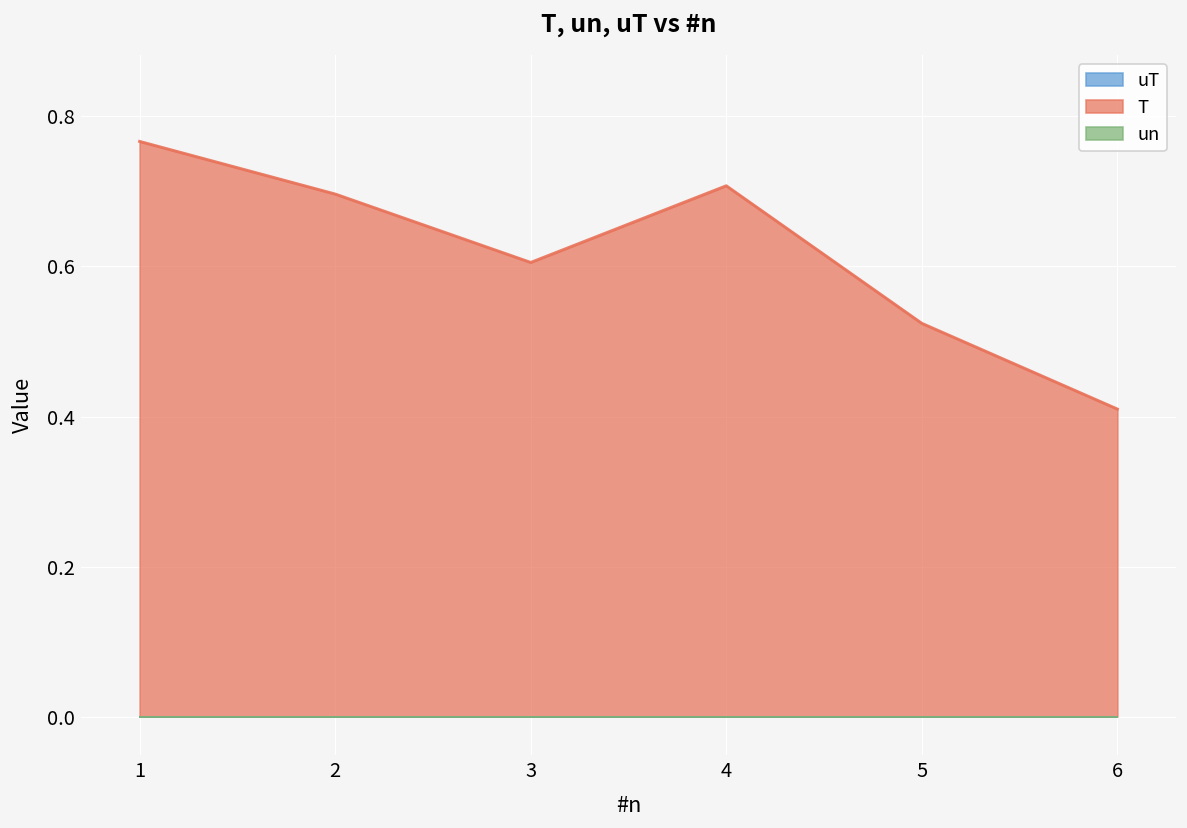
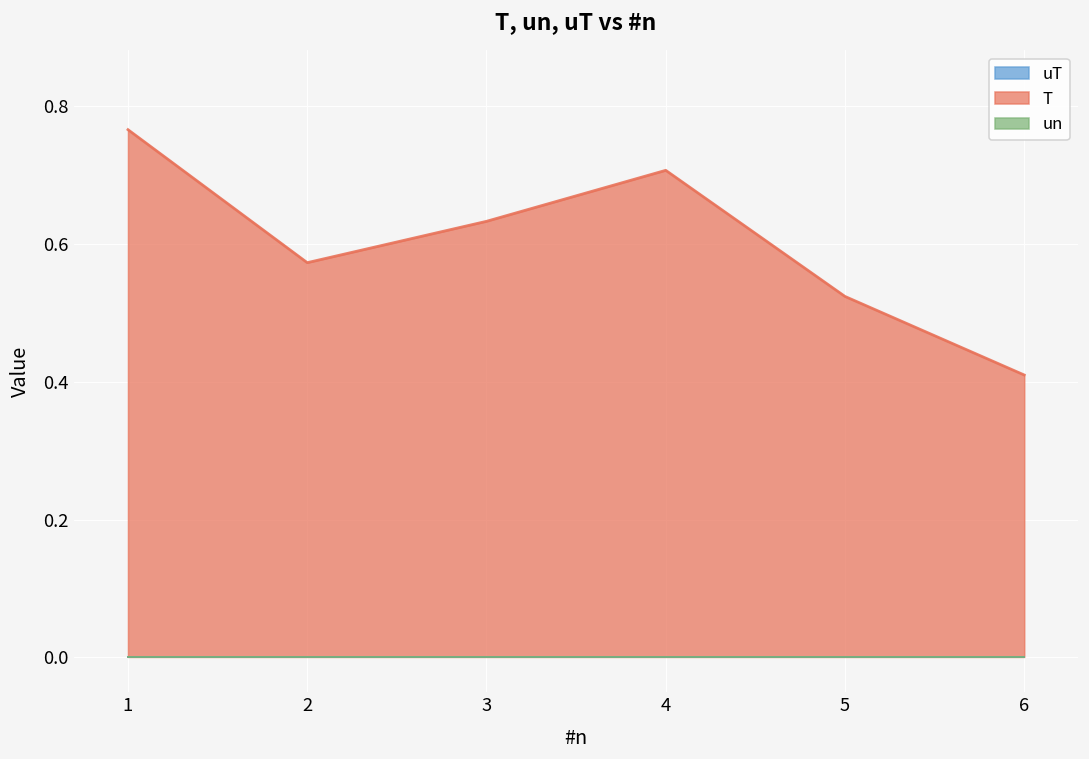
T, 2: 0.70 -> 0.57
T, 3: 0.61 -> 0.63
